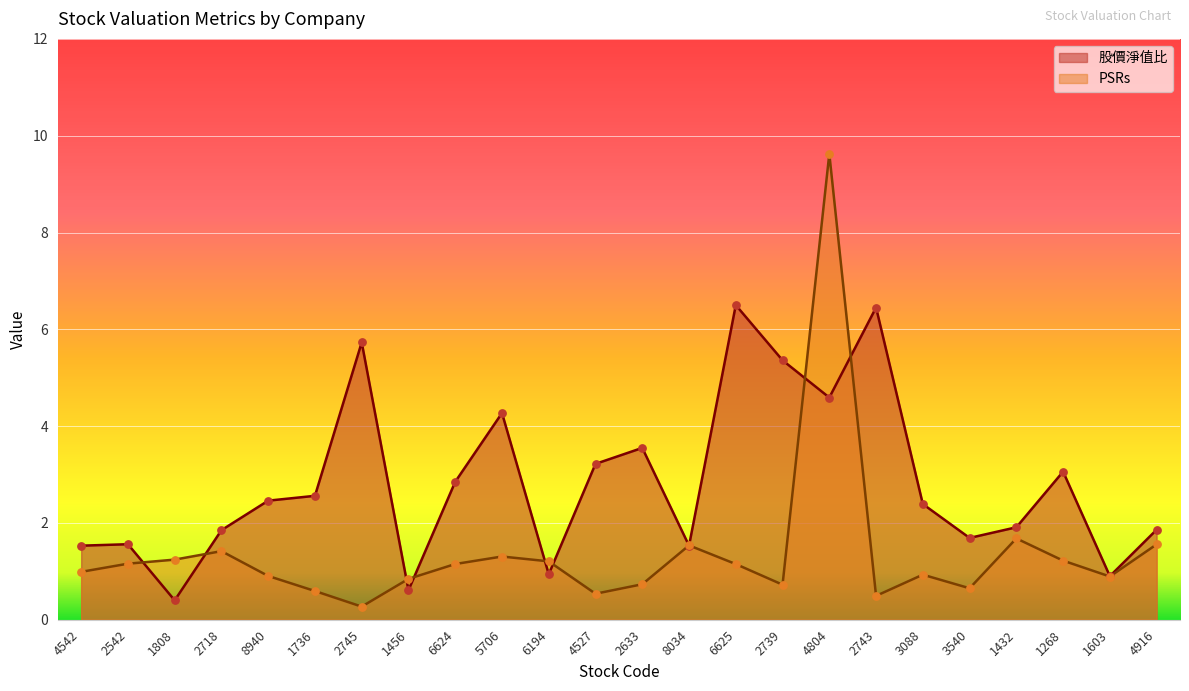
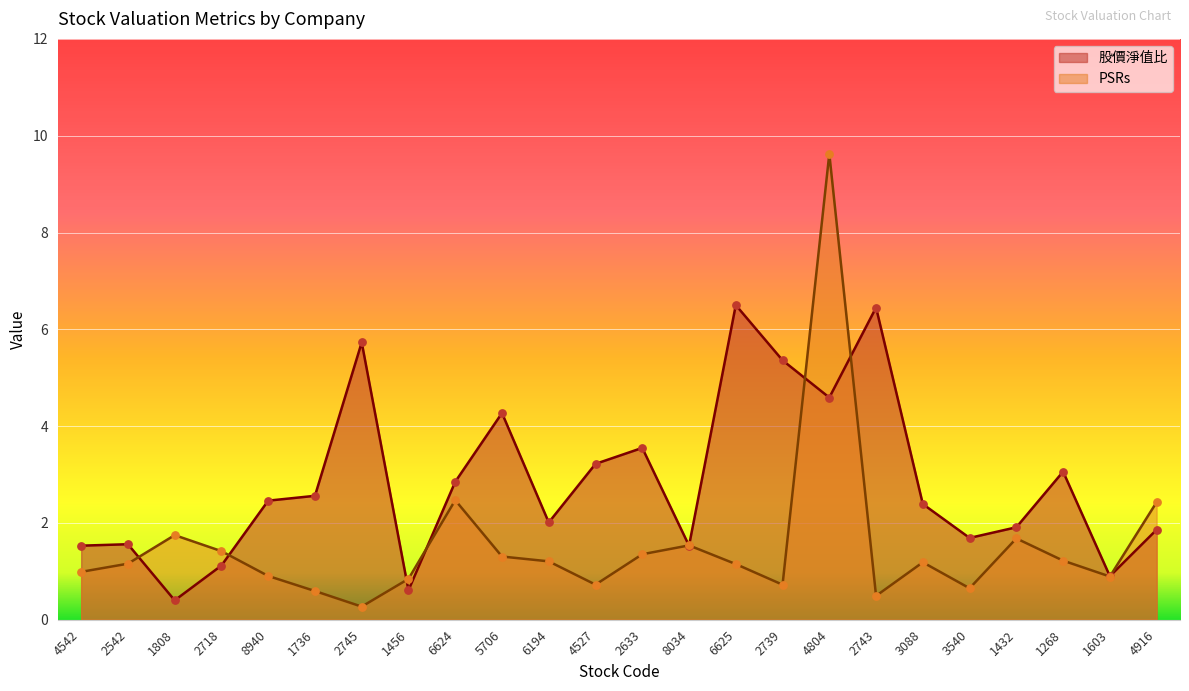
PSRs, 1808: 1.2 -> 1.7
股價淨值比, 2718: 1.9 -> 1.1
PSRs, 6624: 1.2 -> 2.5
股價淨值比, 6194: 0.9 -> 2.0
PSRs, 4527: 0.5 -> 0.7
PSRs, 2633: 0.7 -> 1.4
PSRs, 3088: 0.9 -> 1.2
PSRs, 4916: 1.6 -> 2.4
